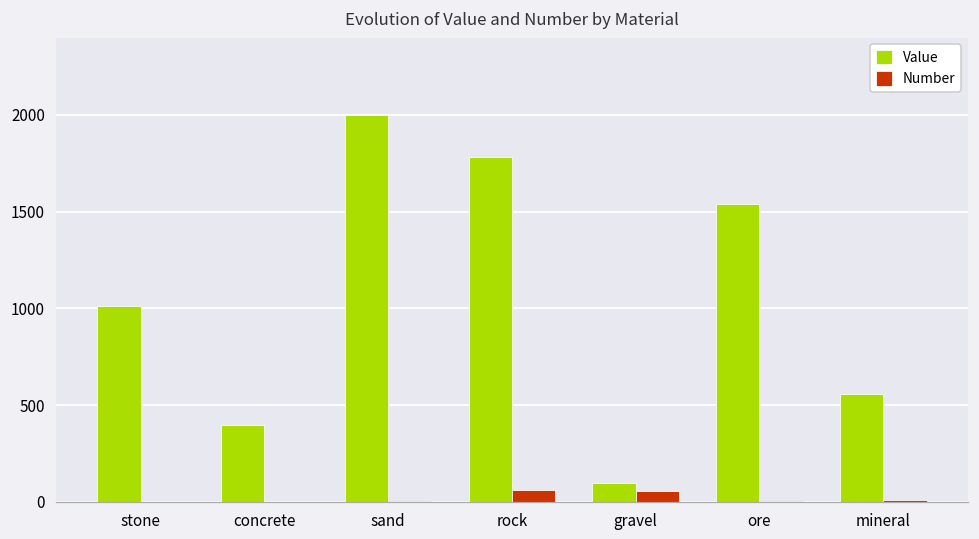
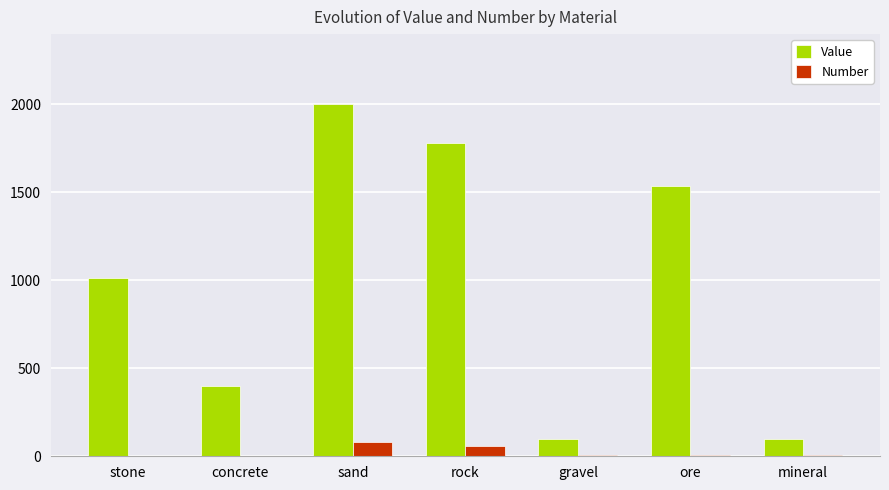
Number, sand: 0 -> 80
Number, gravel: 60 -> 10
Value, mineral: 560 -> 100
